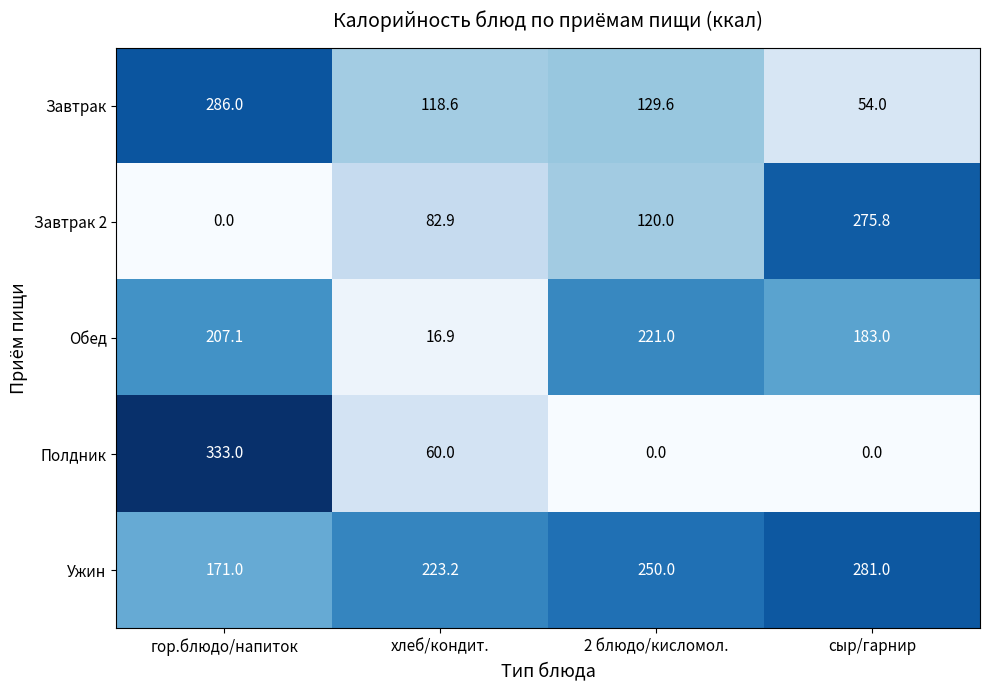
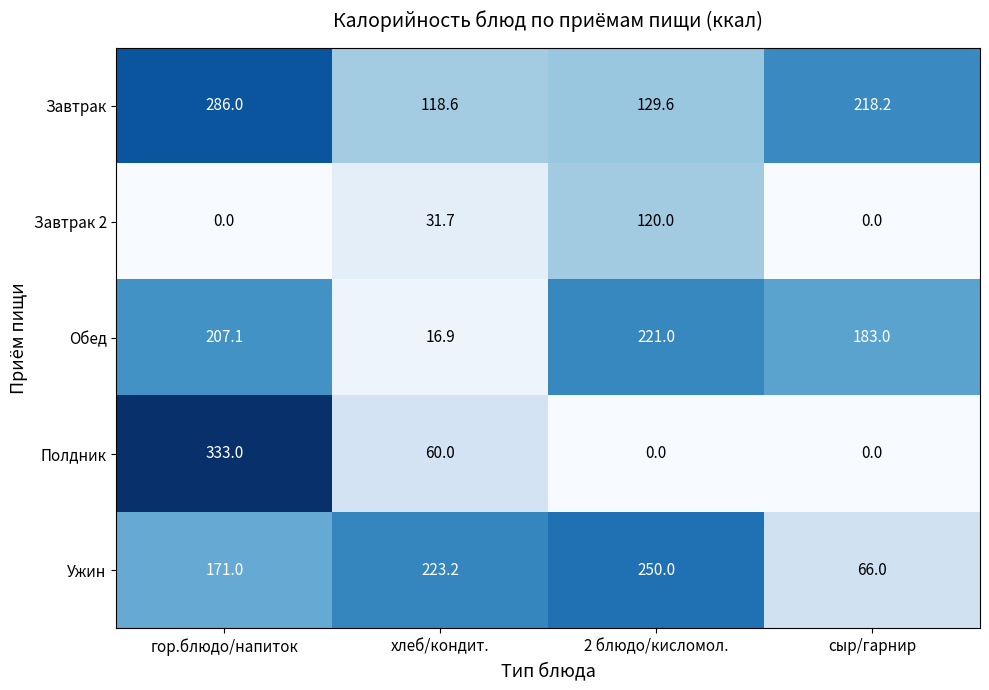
Завтрак, сыр/гарнир: 54.0 -> 218.2
Завтрак 2, хлеб/кондит.: 82.9 -> 31.7
Завтрак 2, сыр/гарнир: 275.8 -> 0.0
Ужин, сыр/гарнир: 281.0 -> 66.0
